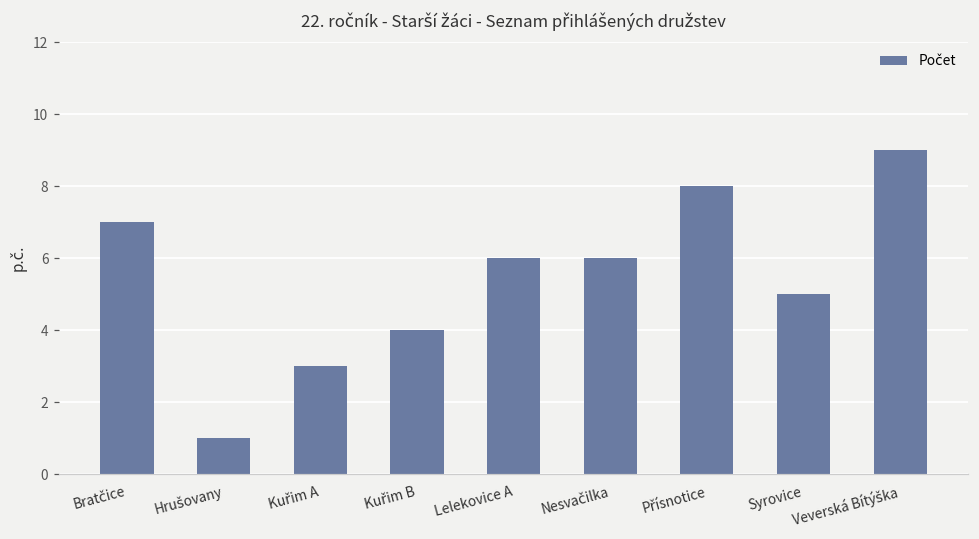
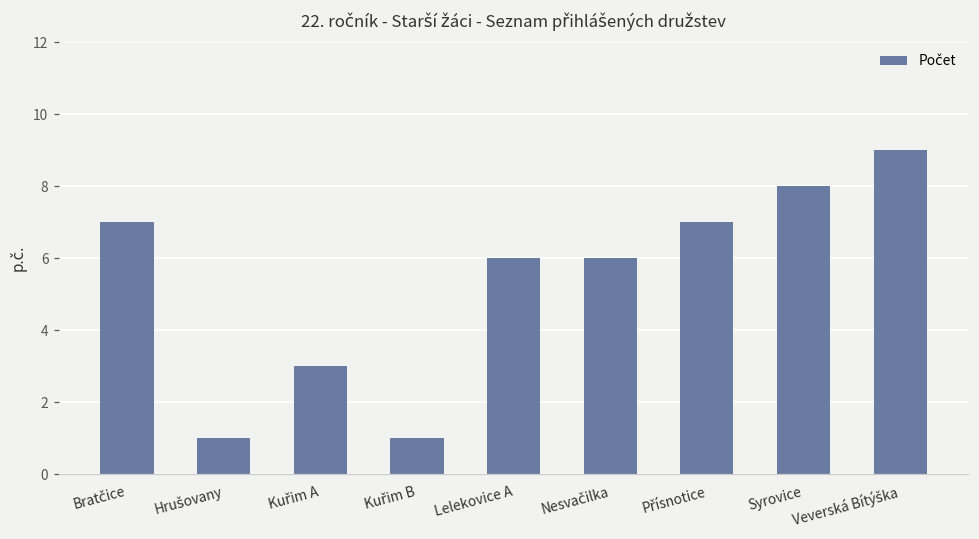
Kuřim B: 4 -> 1
Přísnotice: 8 -> 7
Syrovice: 5 -> 8
